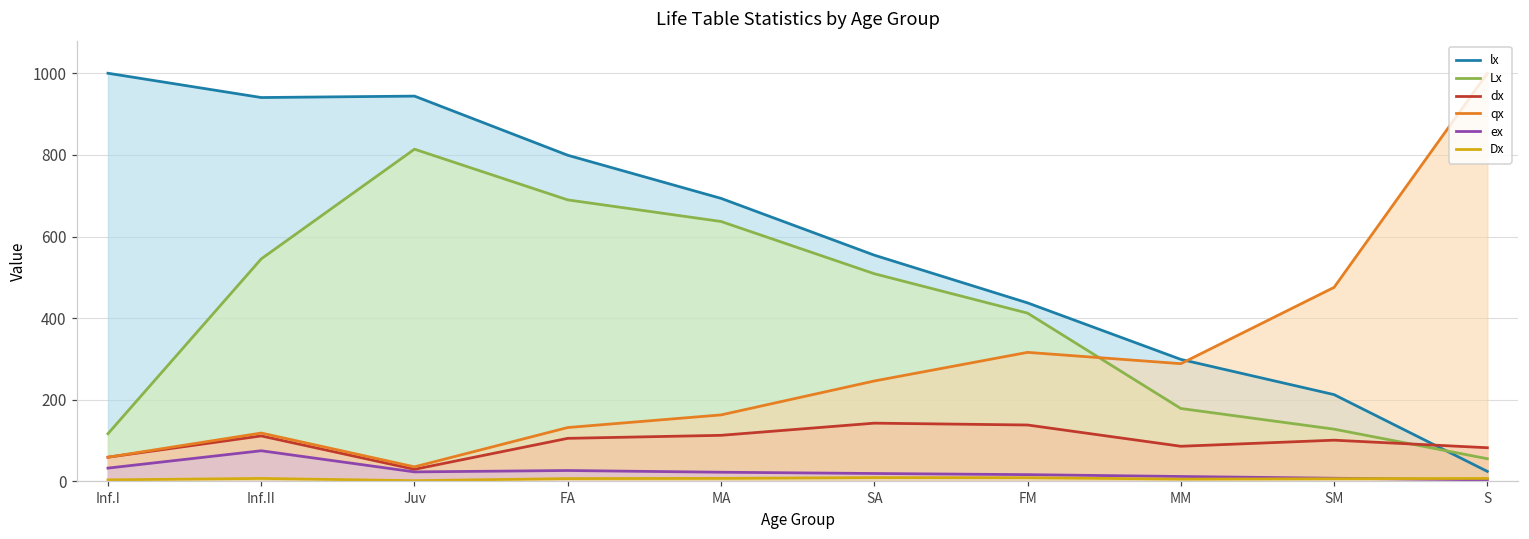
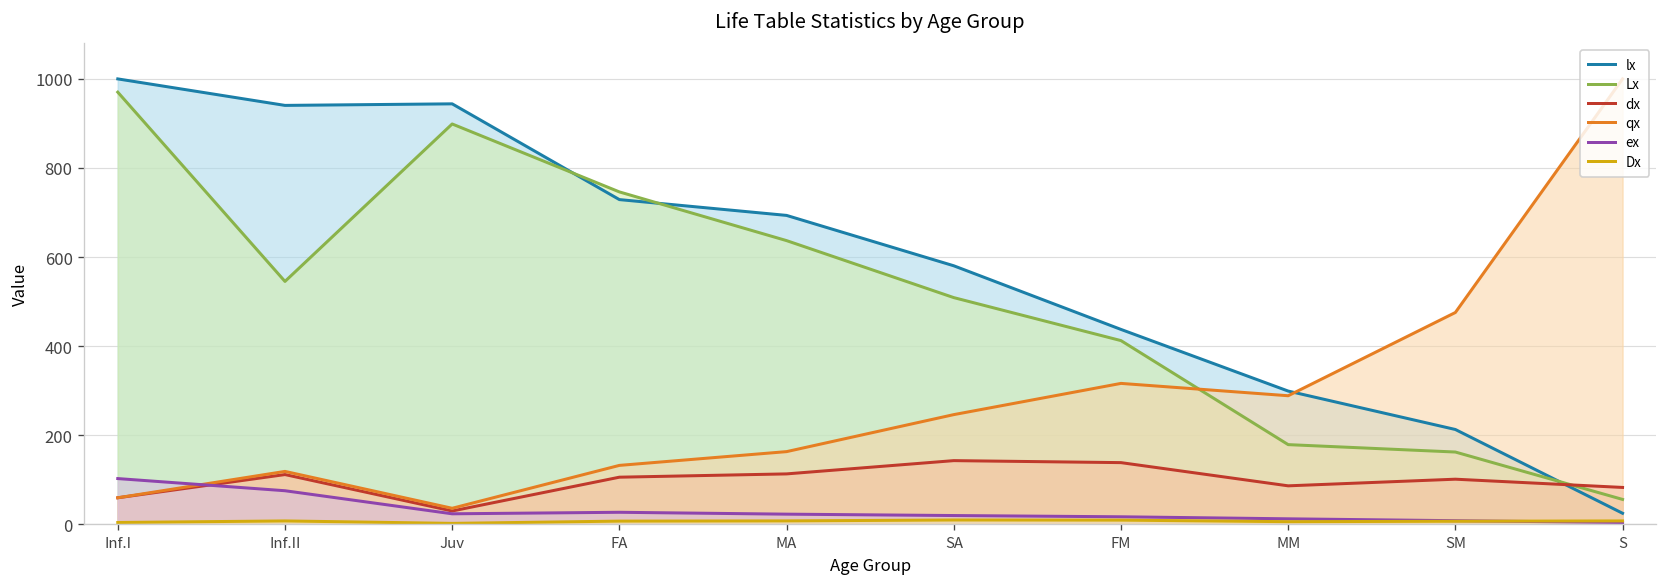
Lx, Inf.I: 120 -> 970
ex, Inf.I: 30 -> 100
Lx, Juv: 810 -> 900
lx, FA: 800 -> 730
Lx, FA: 690 -> 750
lx, SA: 550 -> 580
Lx, SM: 130 -> 160
